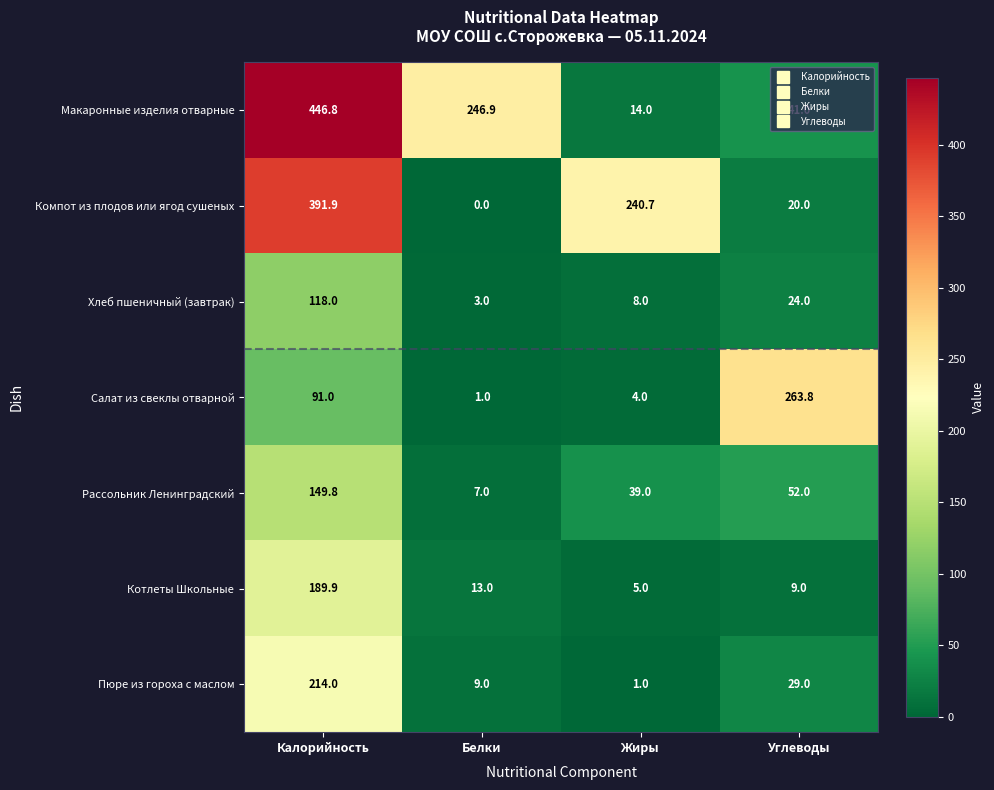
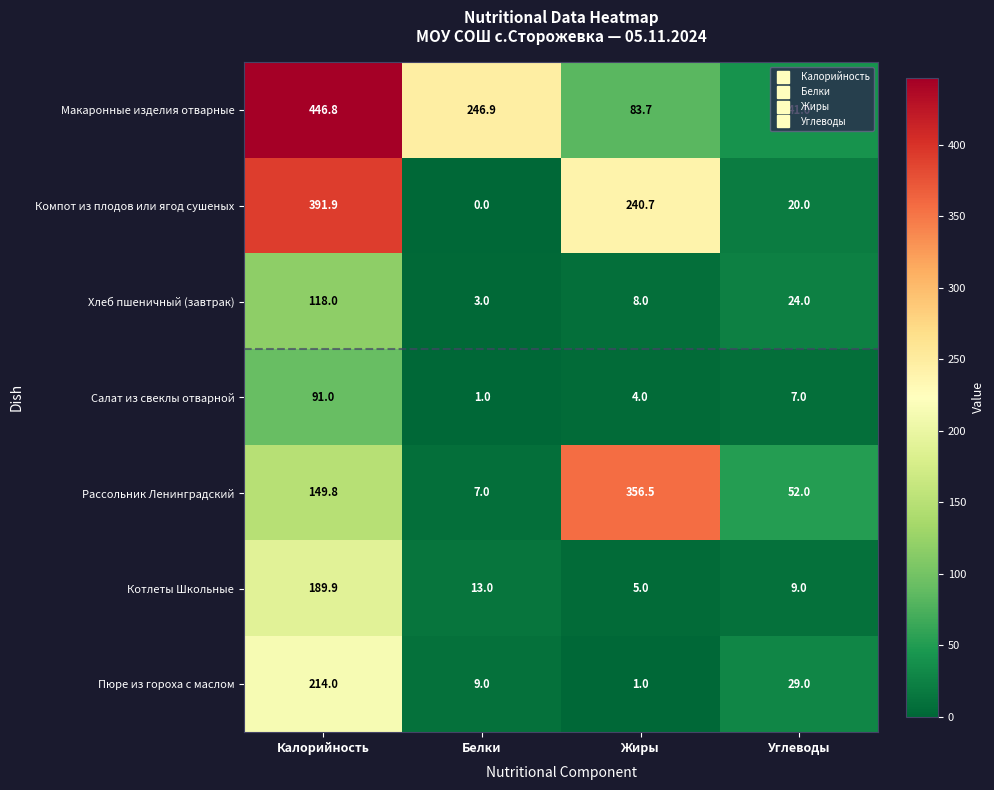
Макаронные изделия отварные, Жиры: 14.0 -> 83.7
Салат из свеклы отварной, Углеводы: 263.8 -> 7.0
Рассольник Ленинградский, Жиры: 39.0 -> 356.5
